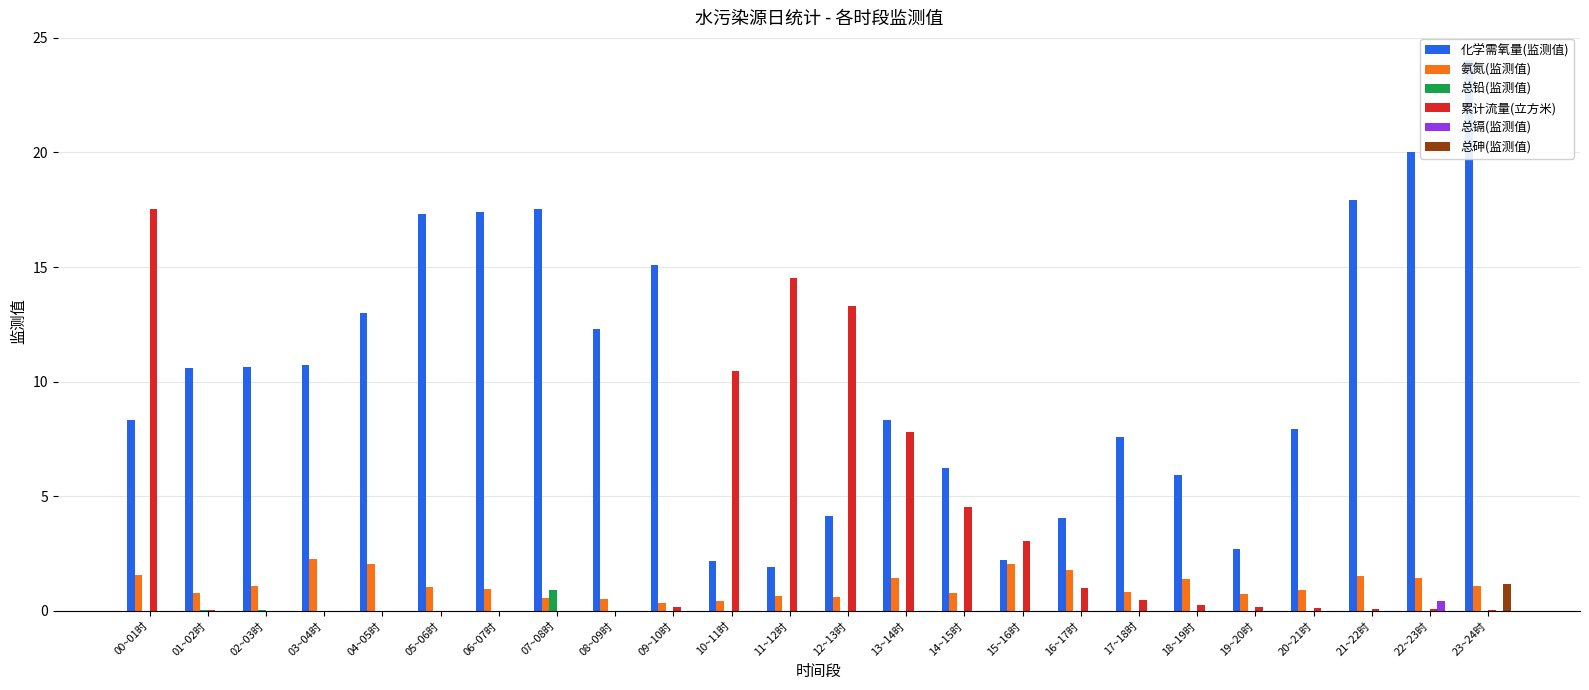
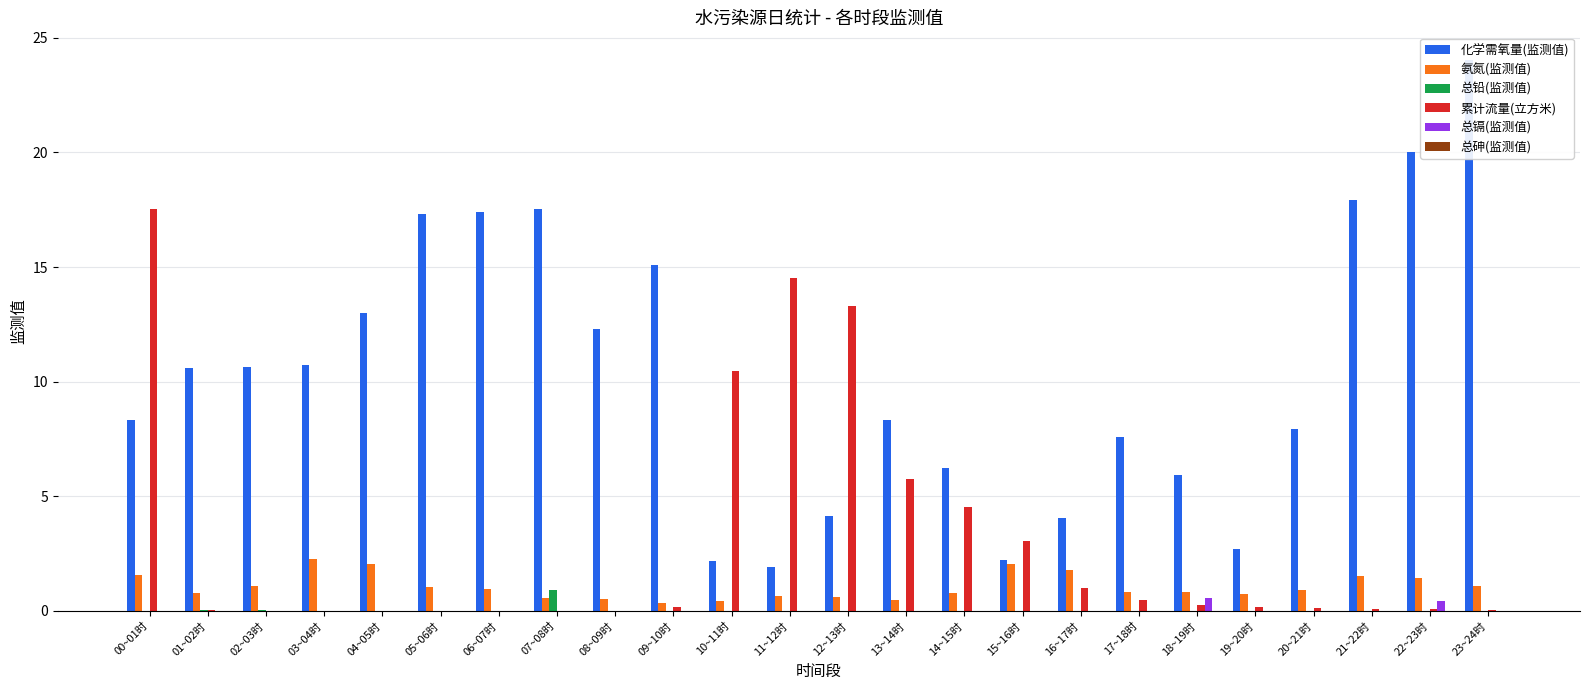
氨氮(监测值), 13~14时: 1.4 -> 0.5
累计流量(立方米), 13~14时: 7.8 -> 5.8
氨氮(监测值), 18~19时: 1.4 -> 0.8
总镉(监测值), 18~19时: 0.0 -> 0.5
总砷(监测值), 23~24时: 1.2 -> 0.0
